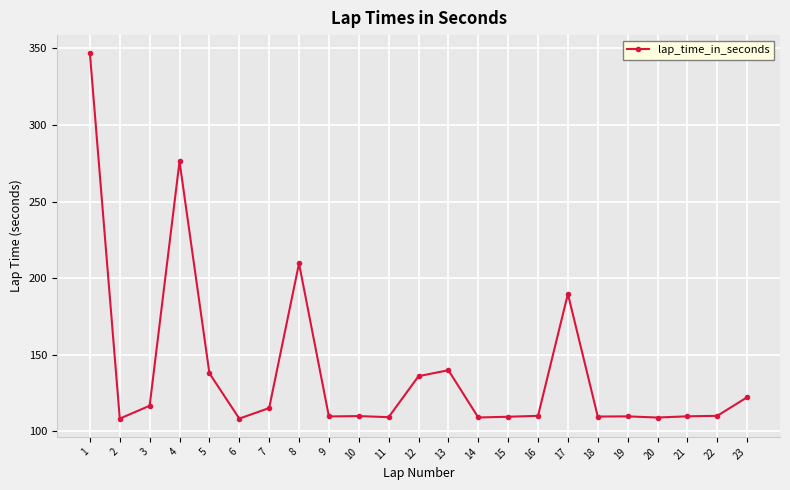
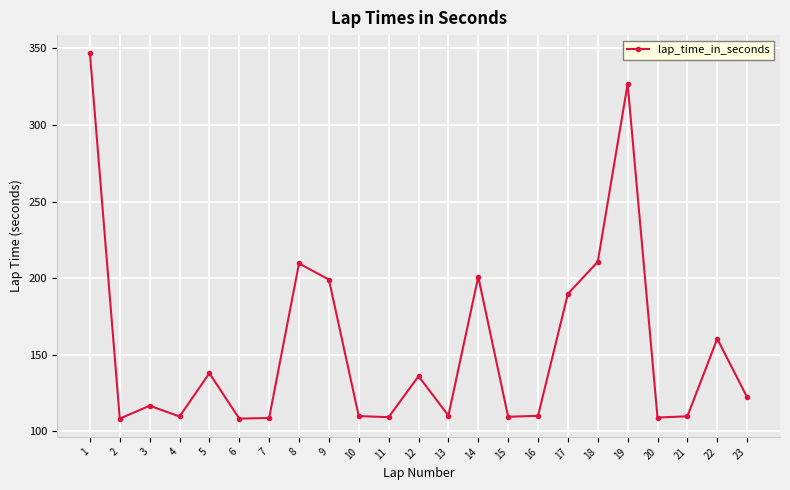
4: 276 -> 110
7: 115 -> 109
9: 110 -> 199
13: 140 -> 110
14: 109 -> 201
18: 110 -> 211
19: 110 -> 327
22: 110 -> 161
